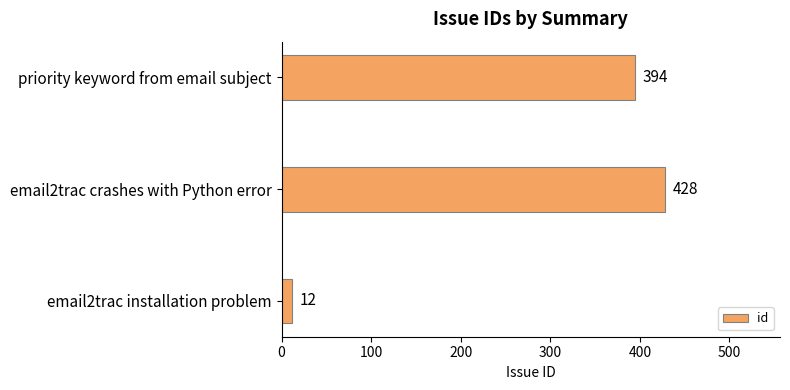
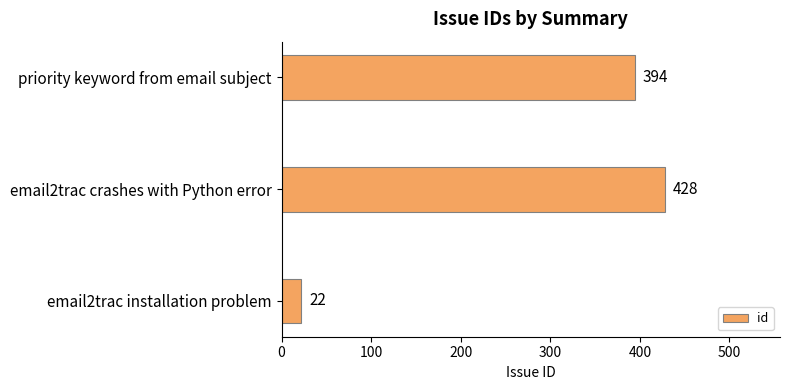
email2trac installation problem: 12 -> 22
